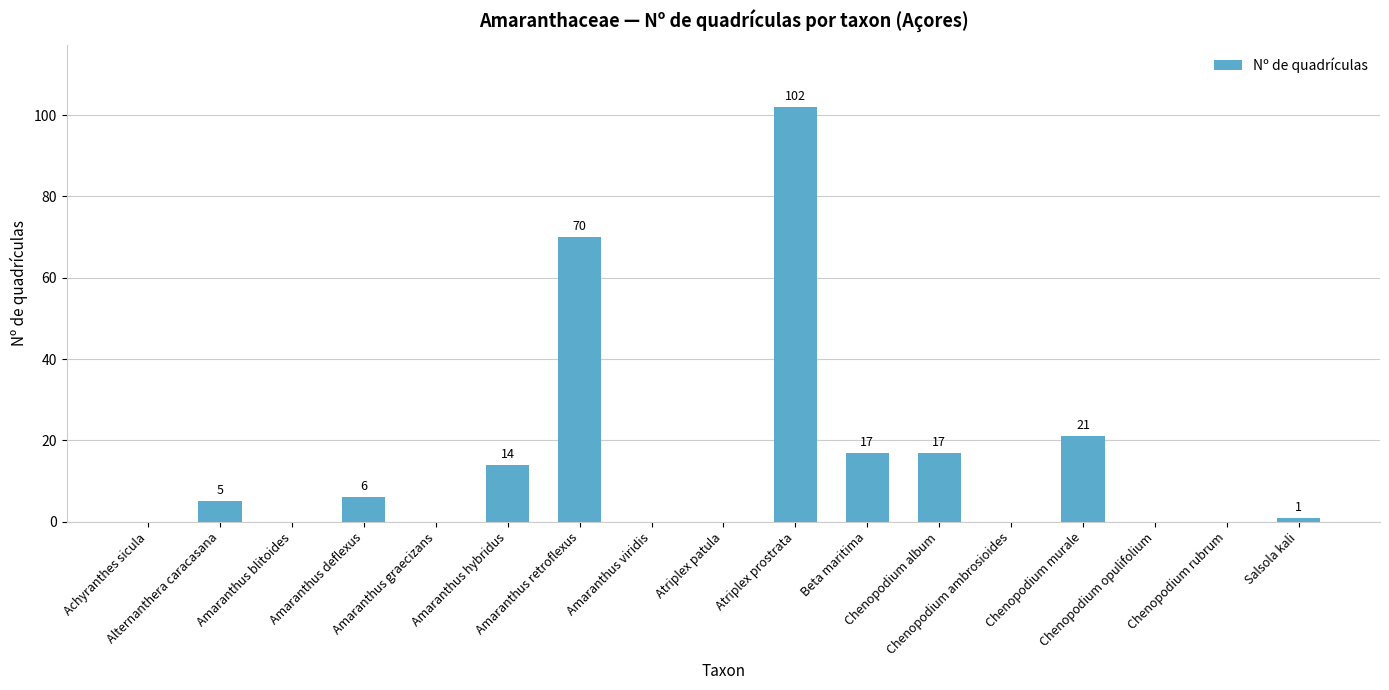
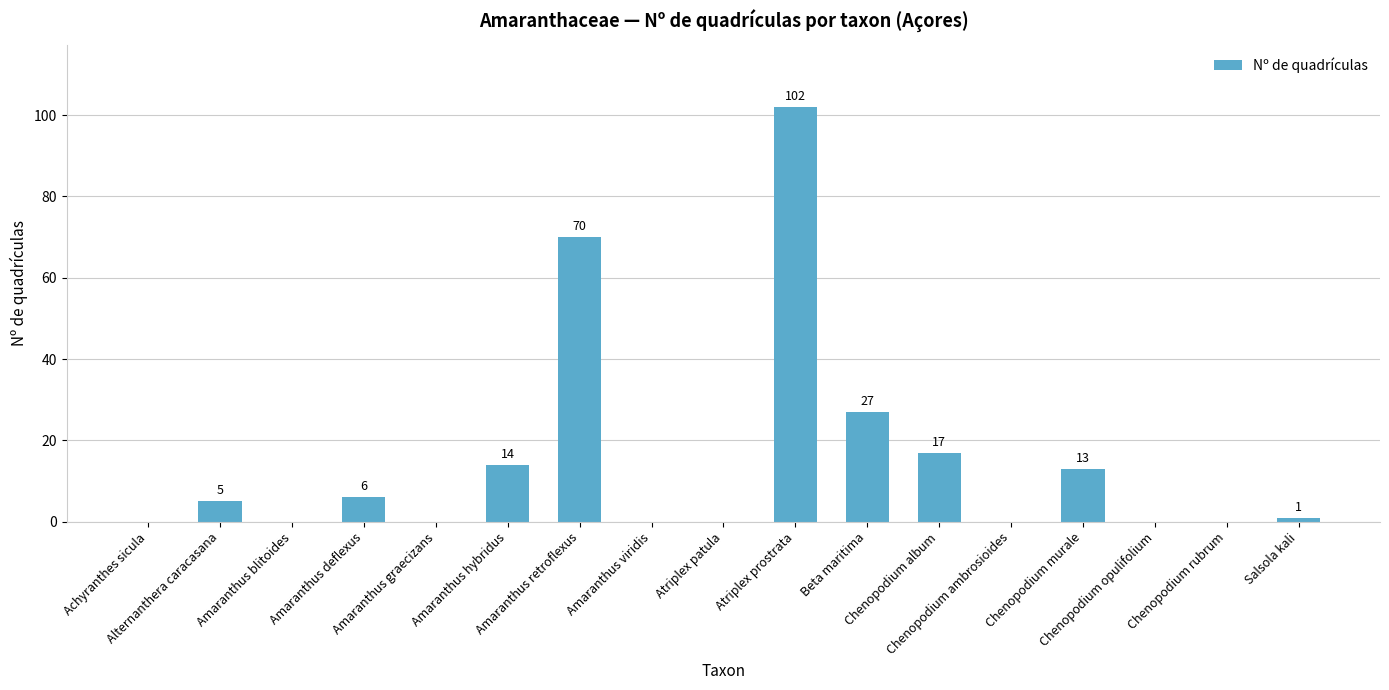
Beta maritima: 17 -> 27
Chenopodium murale: 21 -> 13
